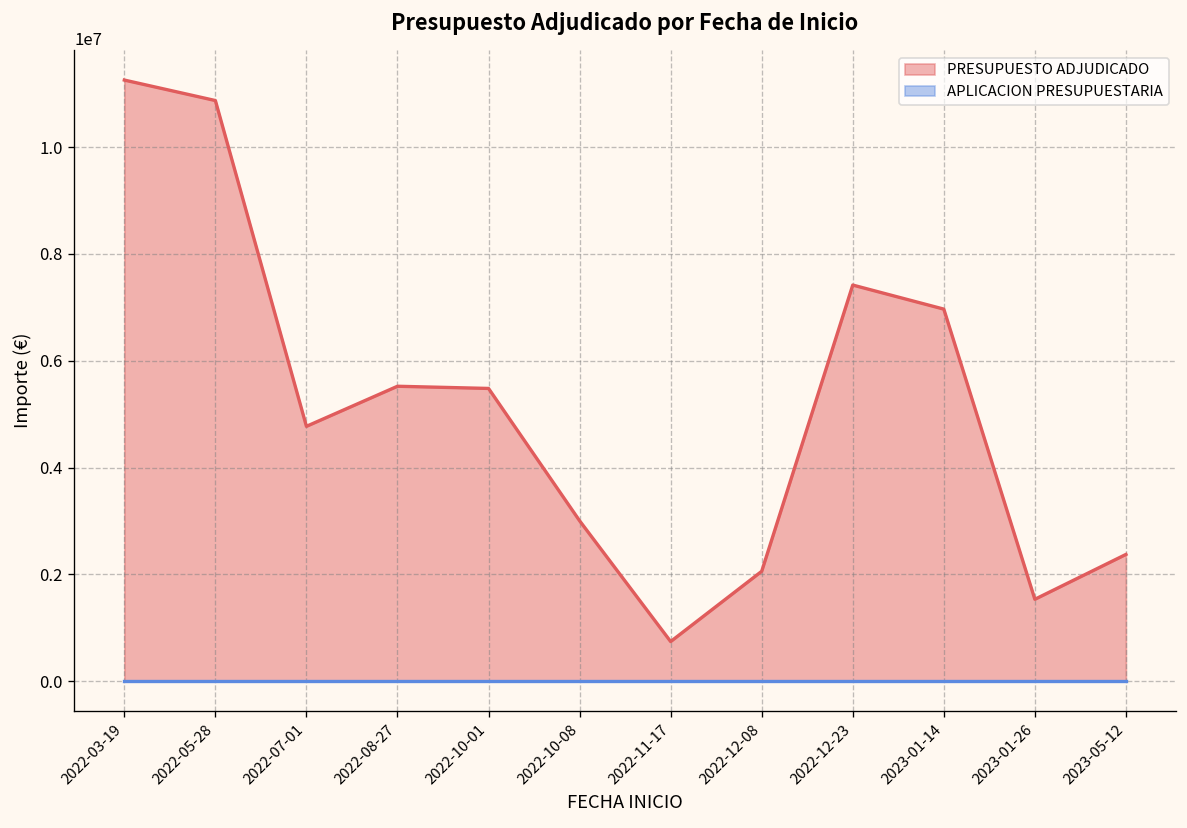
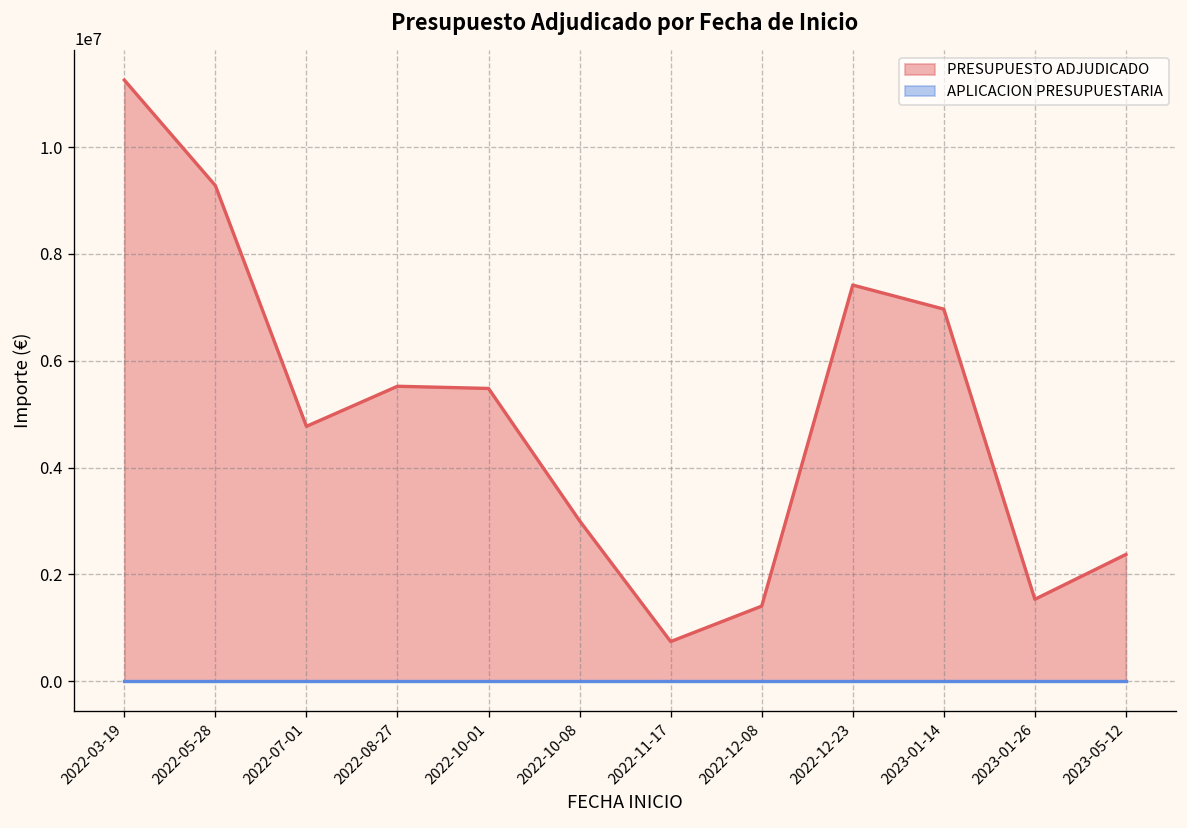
PRESUPUESTO ADJUDICADO, 2022-05-28: 10900000 -> 9300000
PRESUPUESTO ADJUDICADO, 2022-12-08: 2100000 -> 1400000
